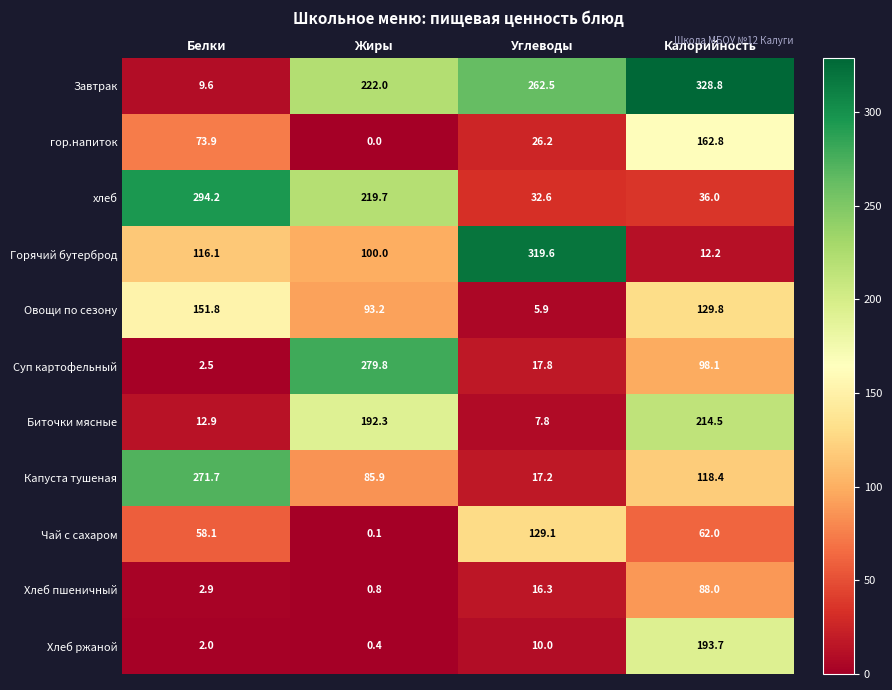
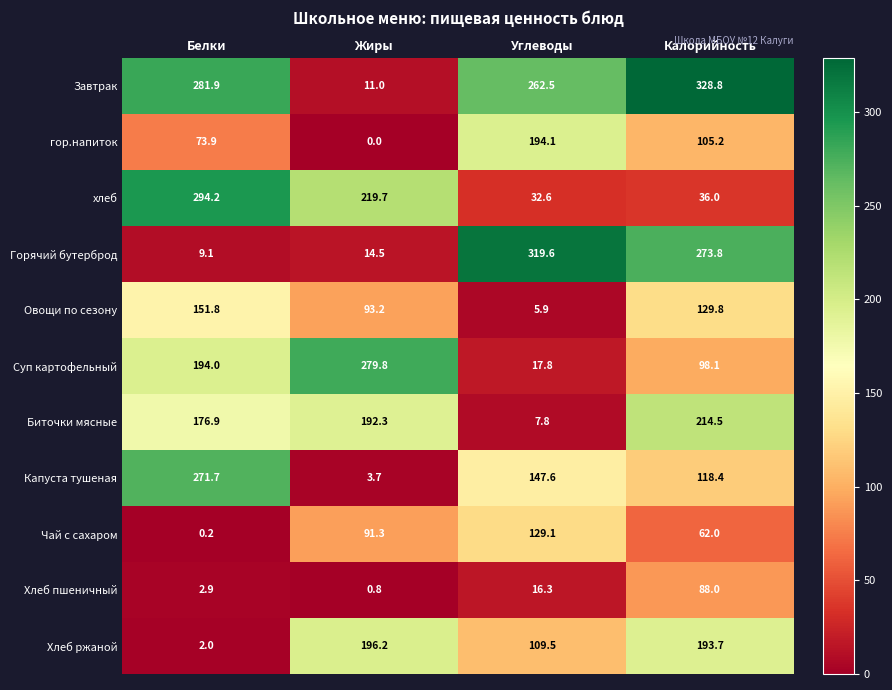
Завтрак, Белки: 9.6 -> 281.9
Завтрак, Жиры: 222.0 -> 11.0
гор.напиток, Углеводы: 26.2 -> 194.1
гор.напиток, Калорийность: 162.8 -> 105.2
Горячий бутерброд, Белки: 116.1 -> 9.1
Горячий бутерброд, Жиры: 100.0 -> 14.5
Горячий бутерброд, Калорийность: 12.2 -> 273.8
Суп картофельный, Белки: 2.5 -> 194.0
Биточки мясные, Белки: 12.9 -> 176.9
Капуста тушеная, Жиры: 85.9 -> 3.7
Капуста тушеная, Углеводы: 17.2 -> 147.6
Чай с сахаром, Белки: 58.1 -> 0.2
Чай с сахаром, Жиры: 0.1 -> 91.3
Хлеб ржаной, Жиры: 0.4 -> 196.2
Хлеб ржаной, Углеводы: 10.0 -> 109.5
